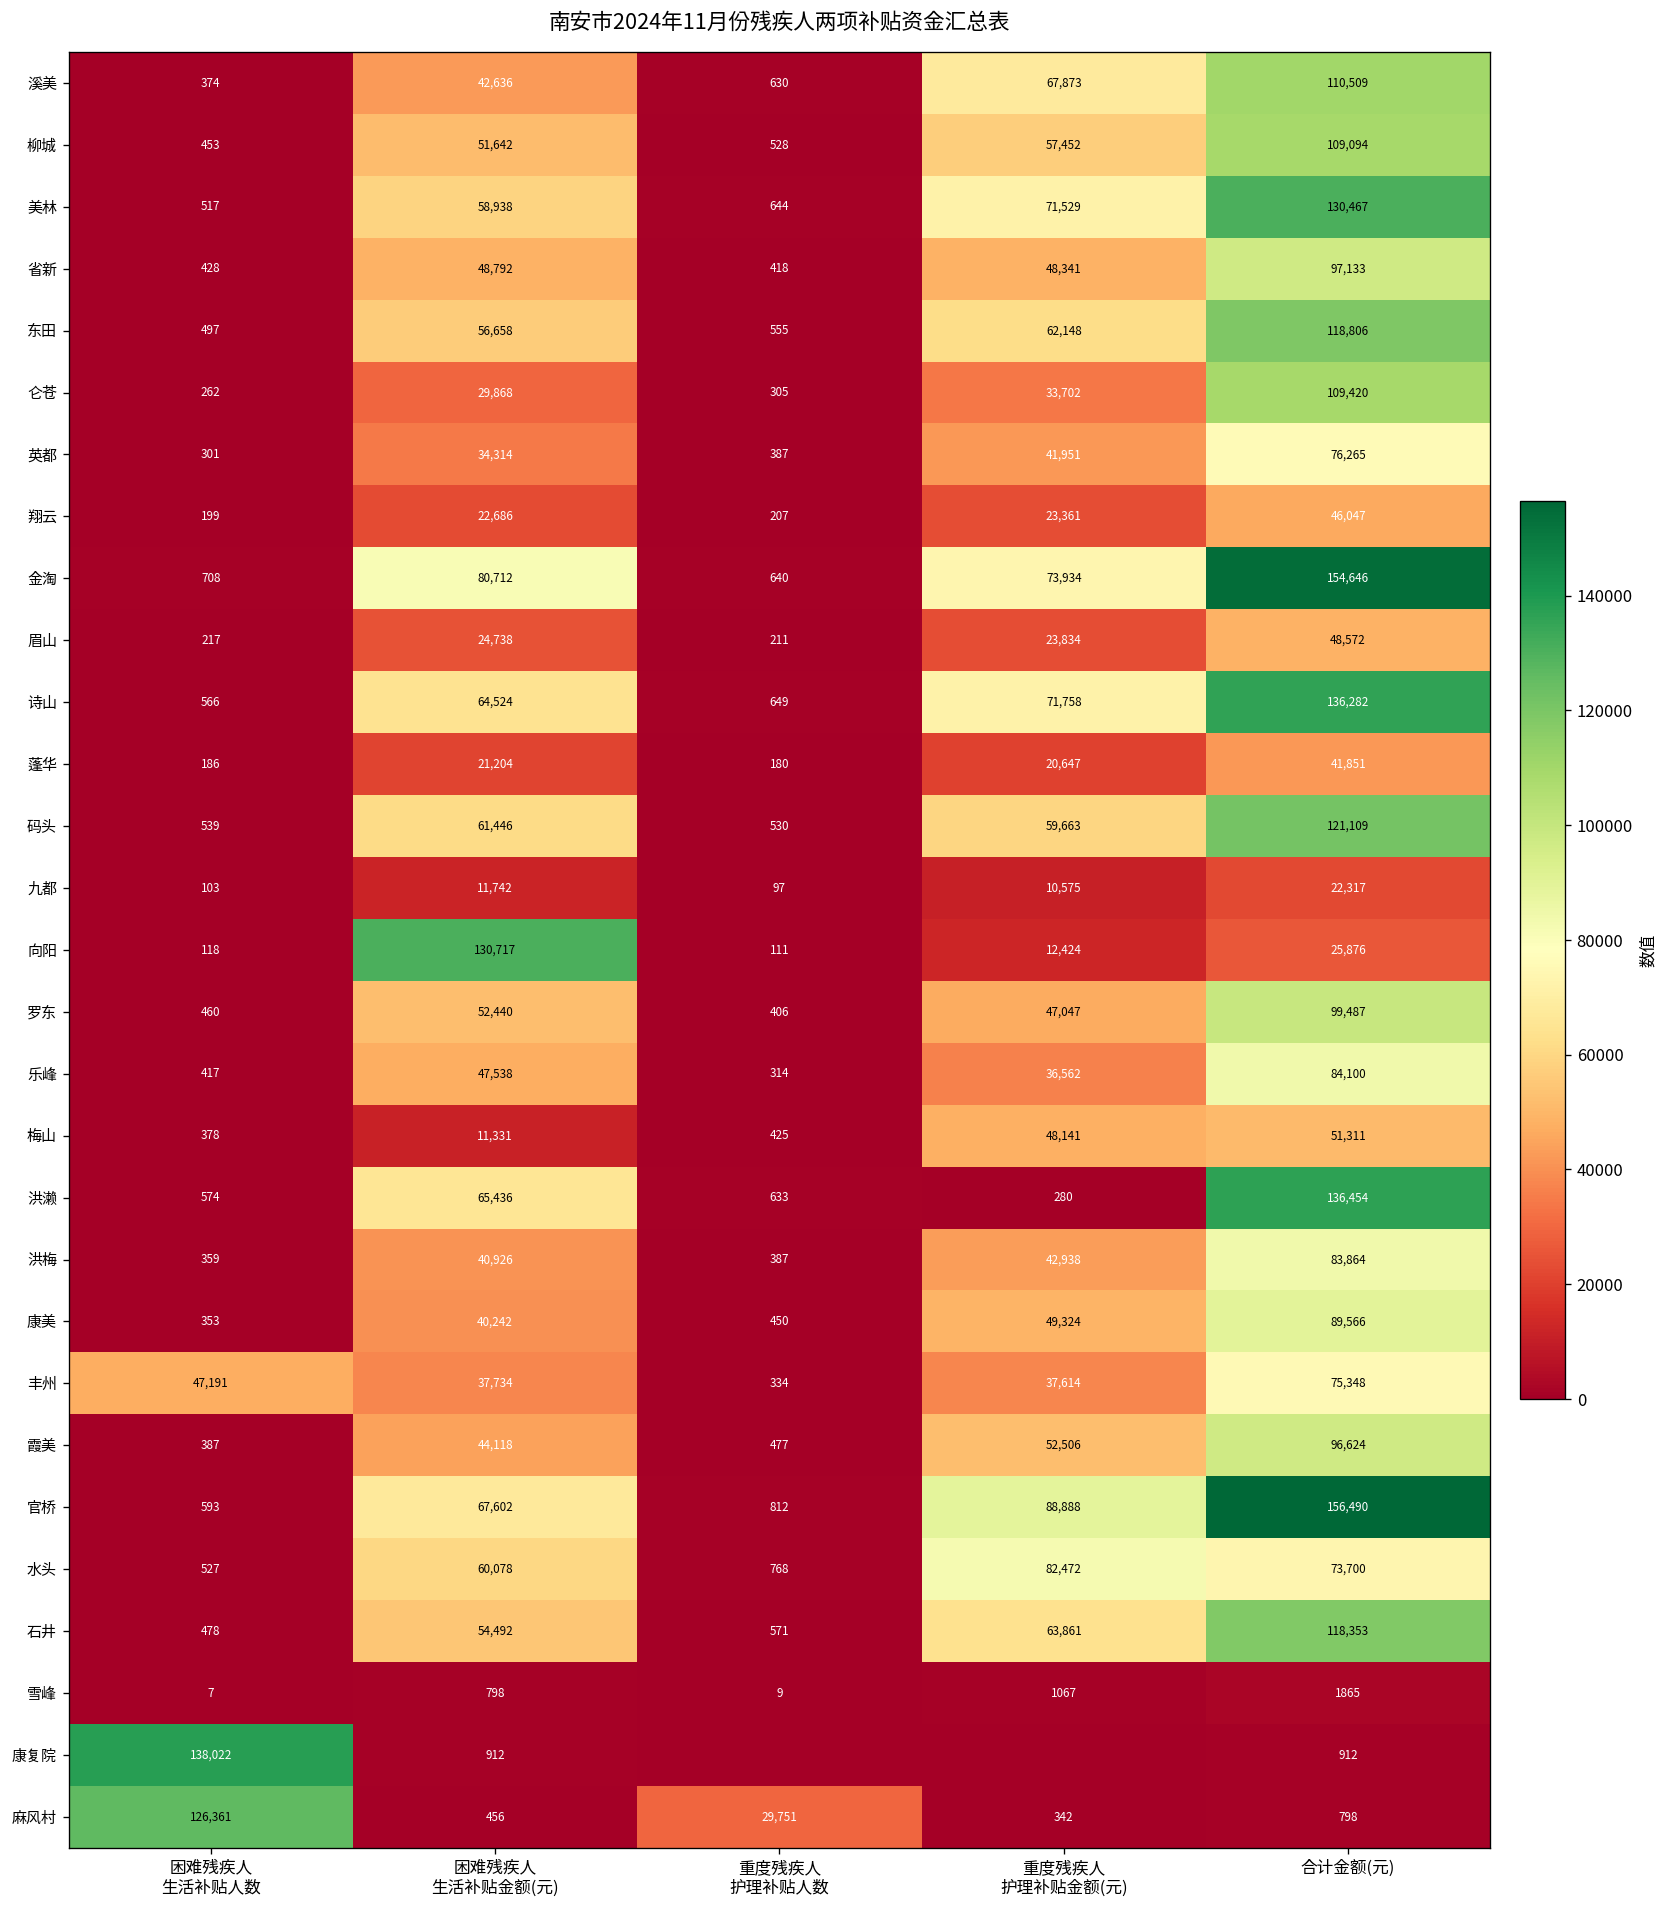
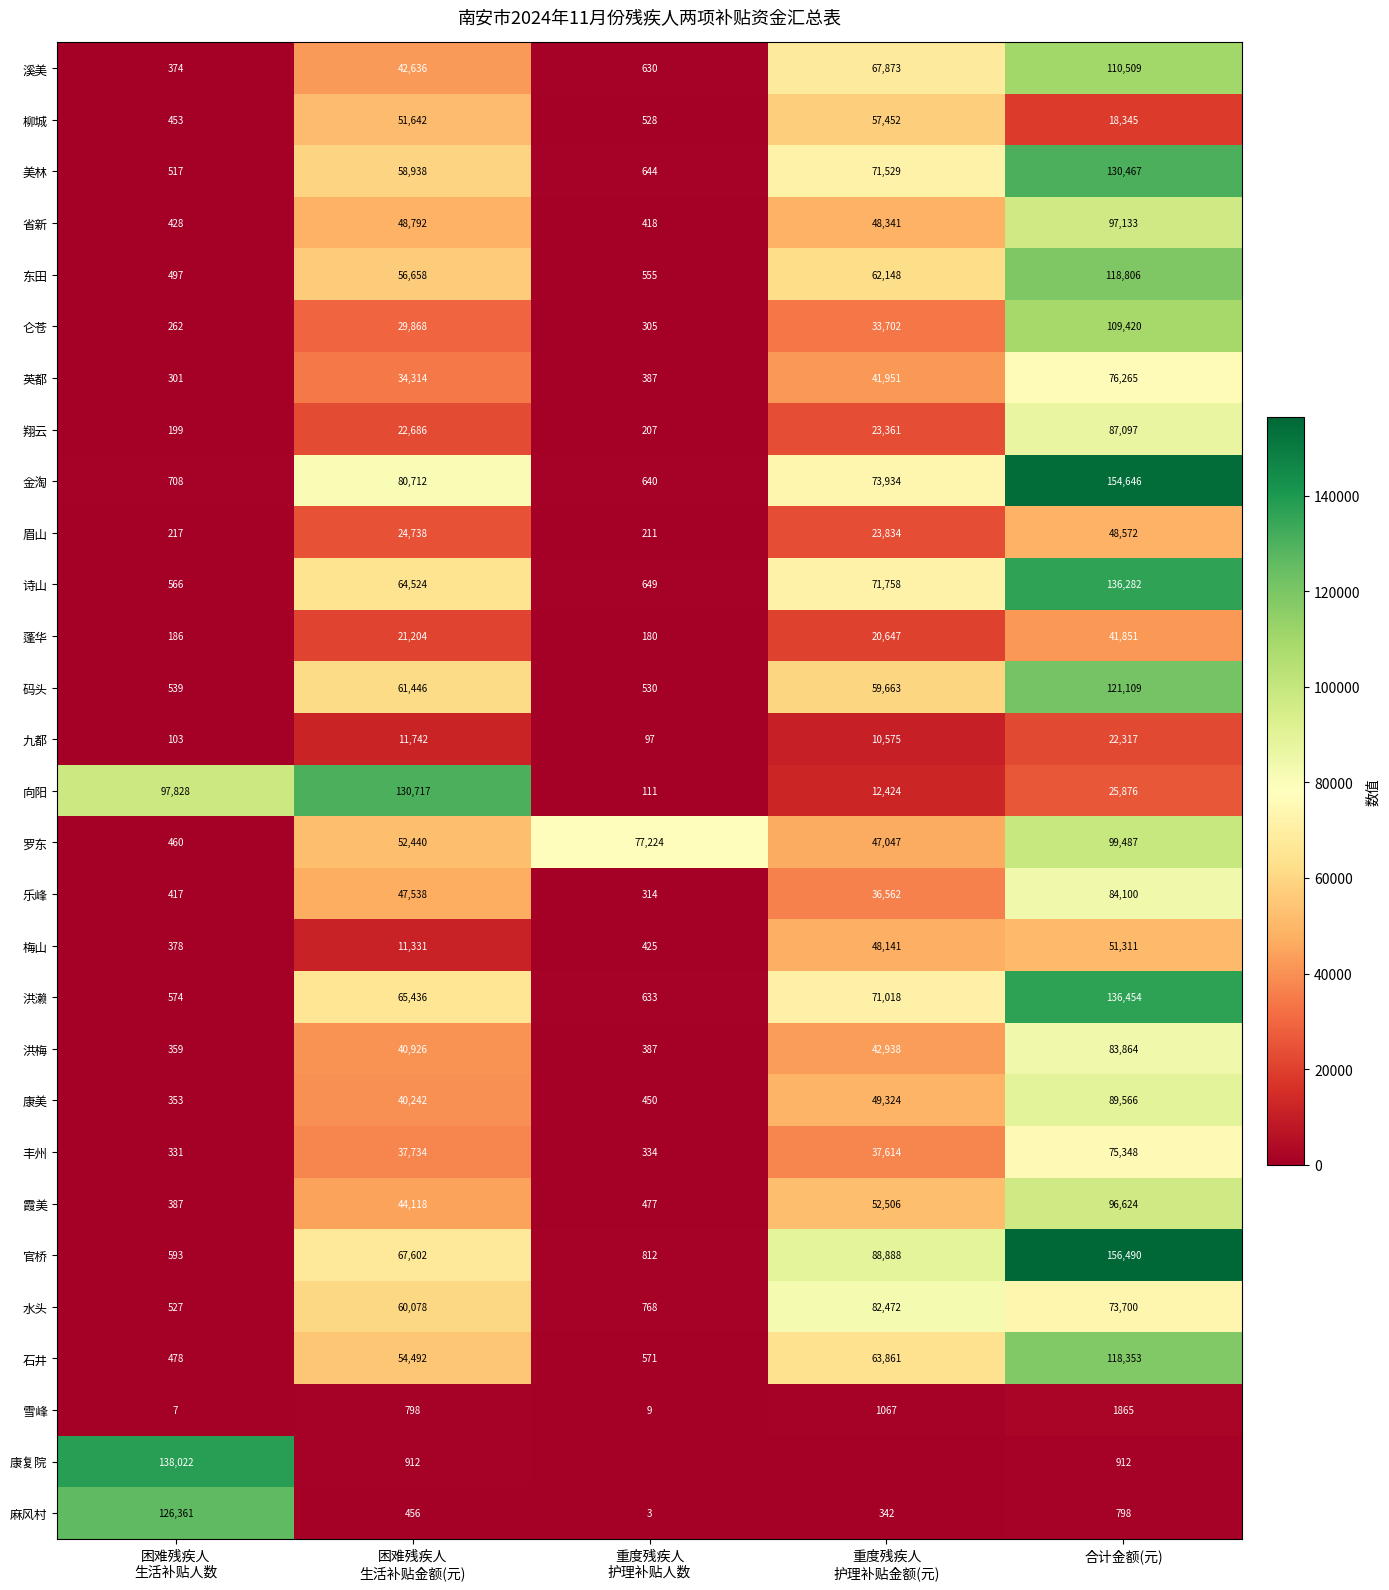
柳城, 合计金额(元): 109,094 -> 18,345
翔云, 合计金额(元): 46,047 -> 87,097
向阳, 困难残疾人 生活补贴人数: 118 -> 97,828
罗东, 重度残疾人 护理补贴人数: 406 -> 77,224
洪濑, 重度残疾人 护理补贴金额(元): 280 -> 71,018
丰州, 困难残疾人 生活补贴人数: 47,191 -> 331
麻风村, 重度残疾人 护理补贴人数: 29,751 -> 3
